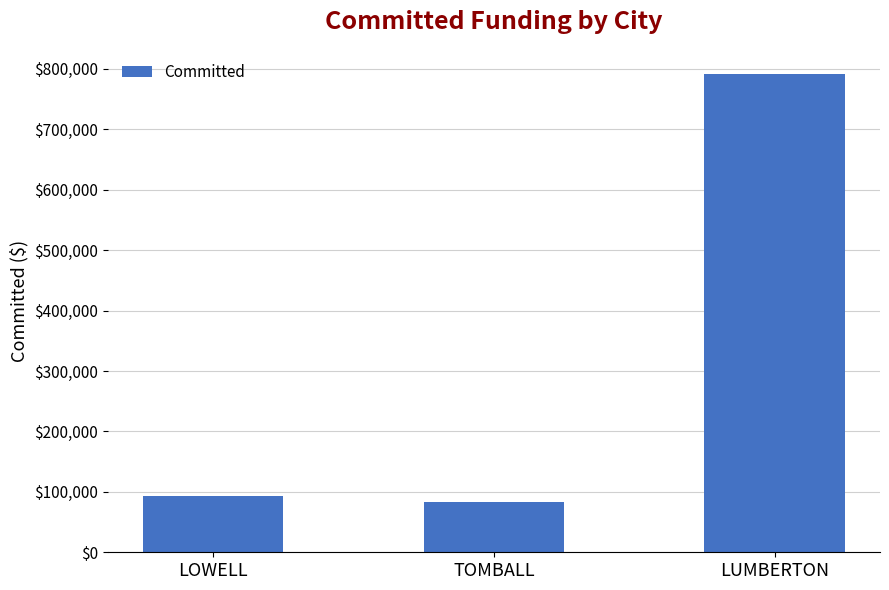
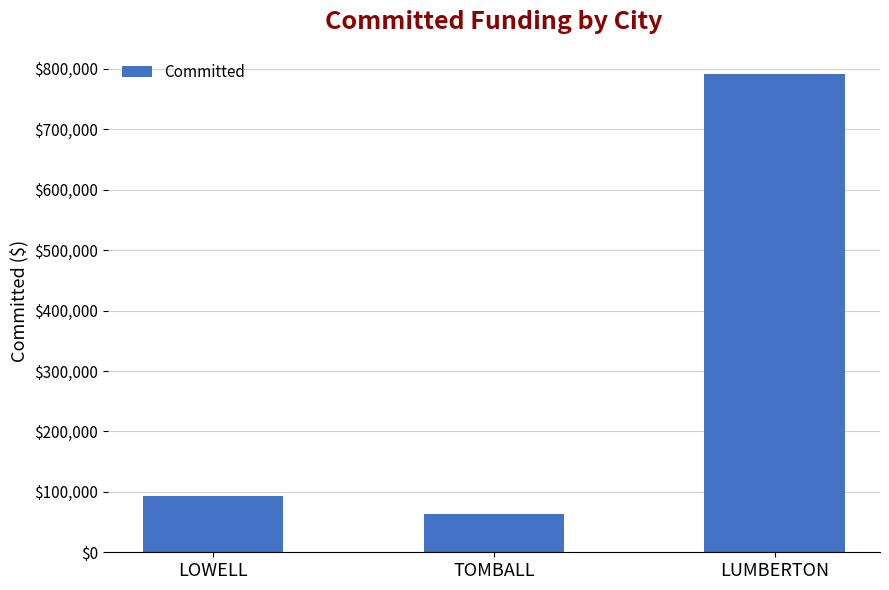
TOMBALL: $80,000 -> $60,000
